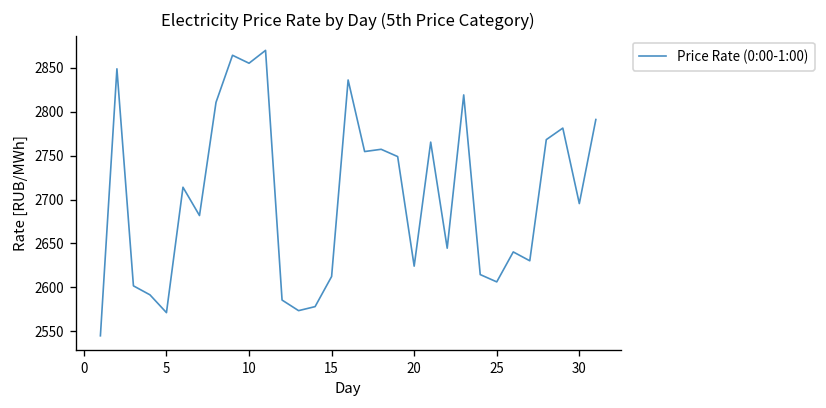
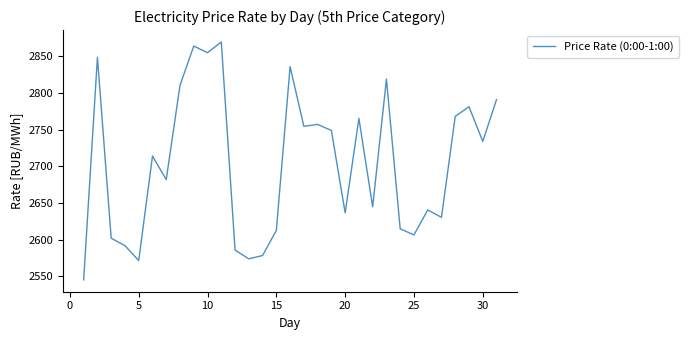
20: 2620 -> 2640
30: 2700 -> 2730
